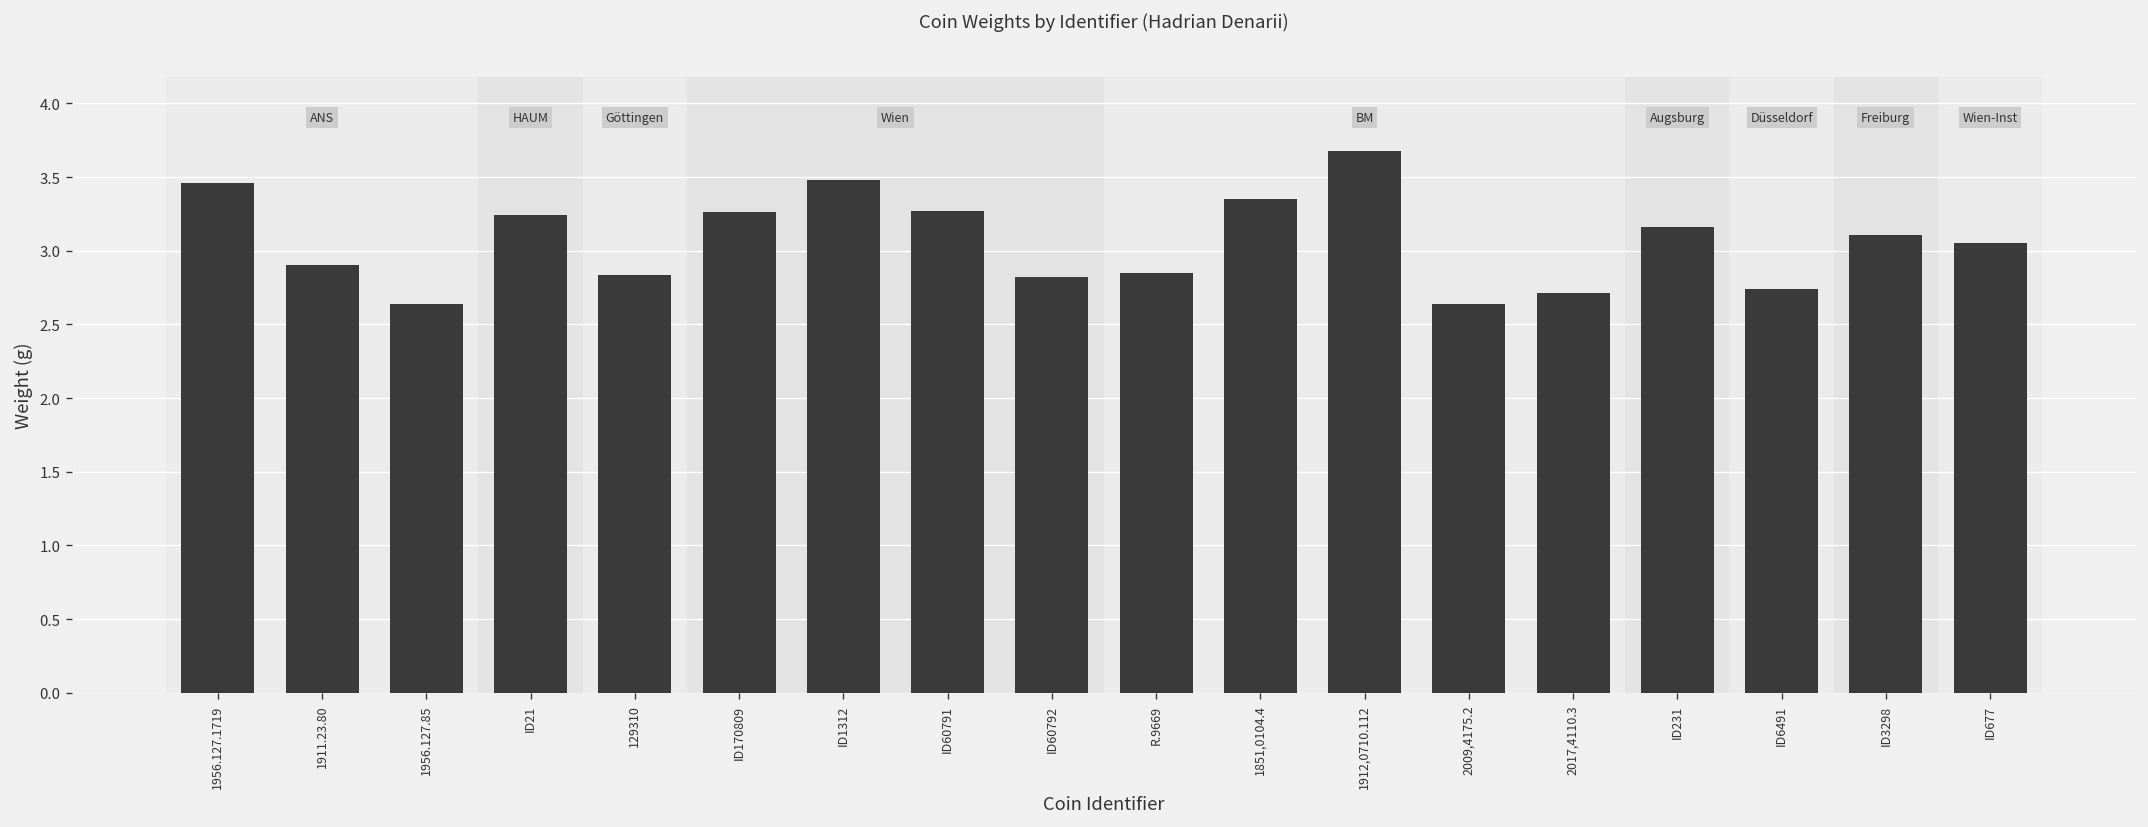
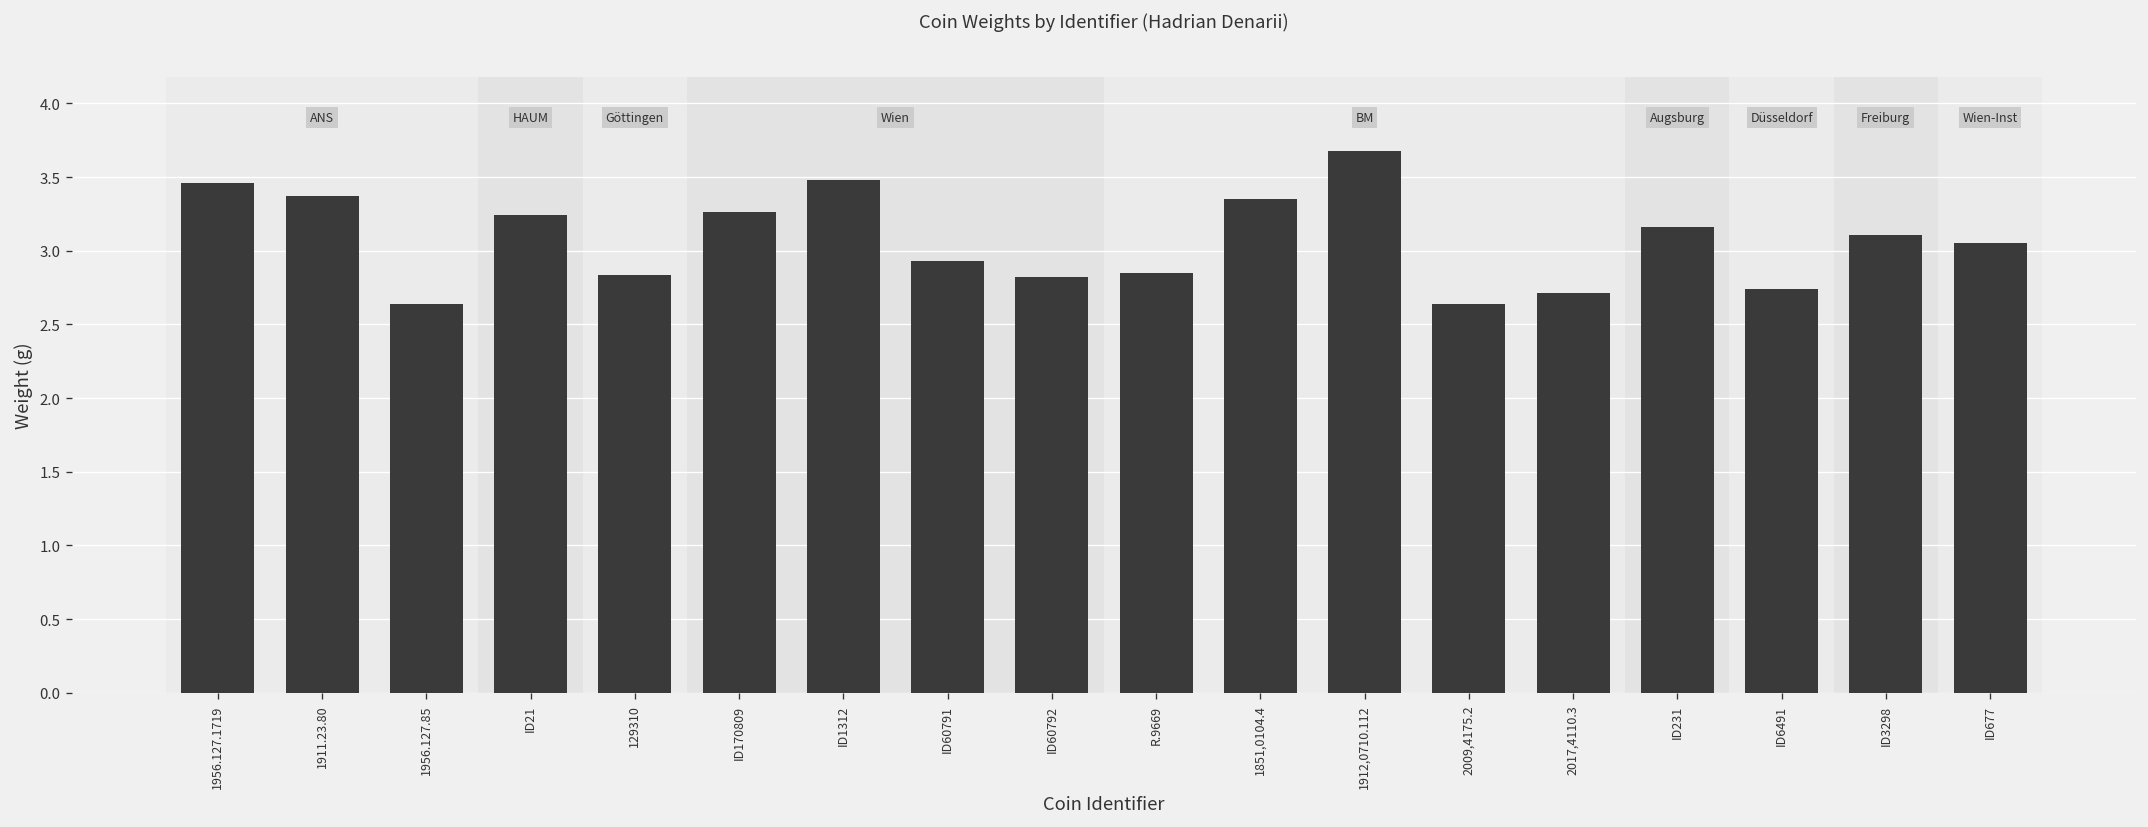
1911.23.80: 2.90 -> 3.37
ID60791: 3.27 -> 2.93
